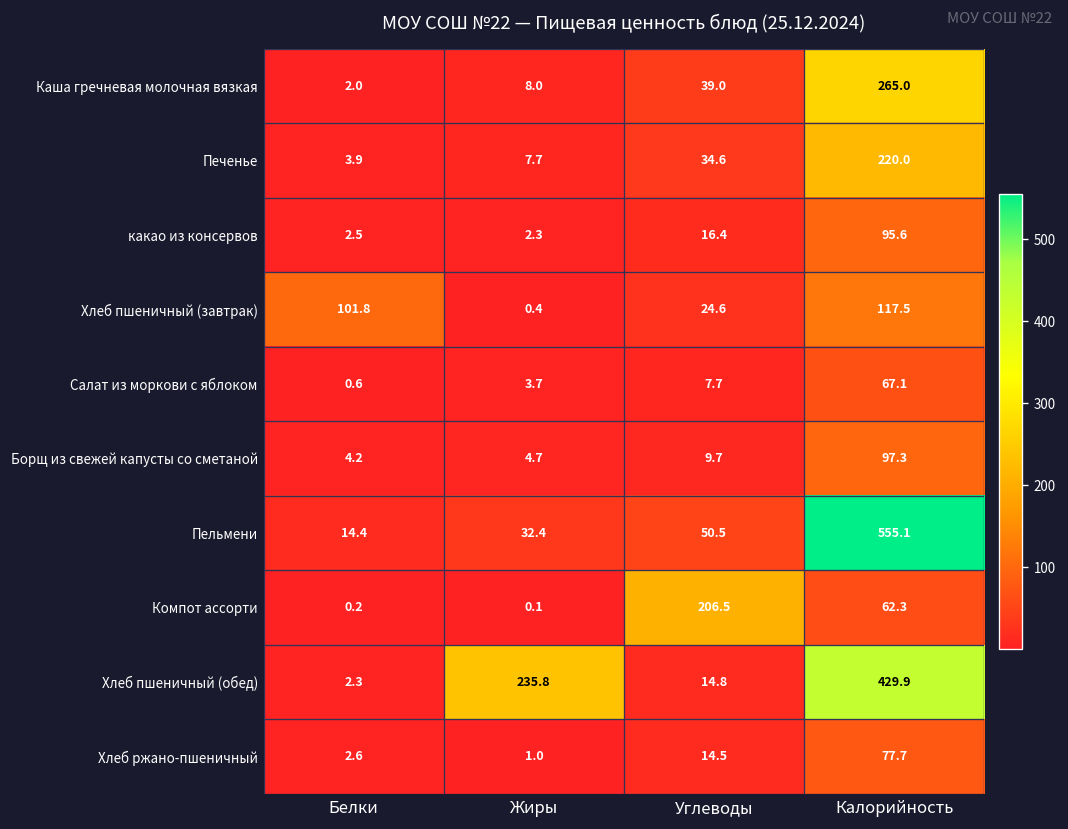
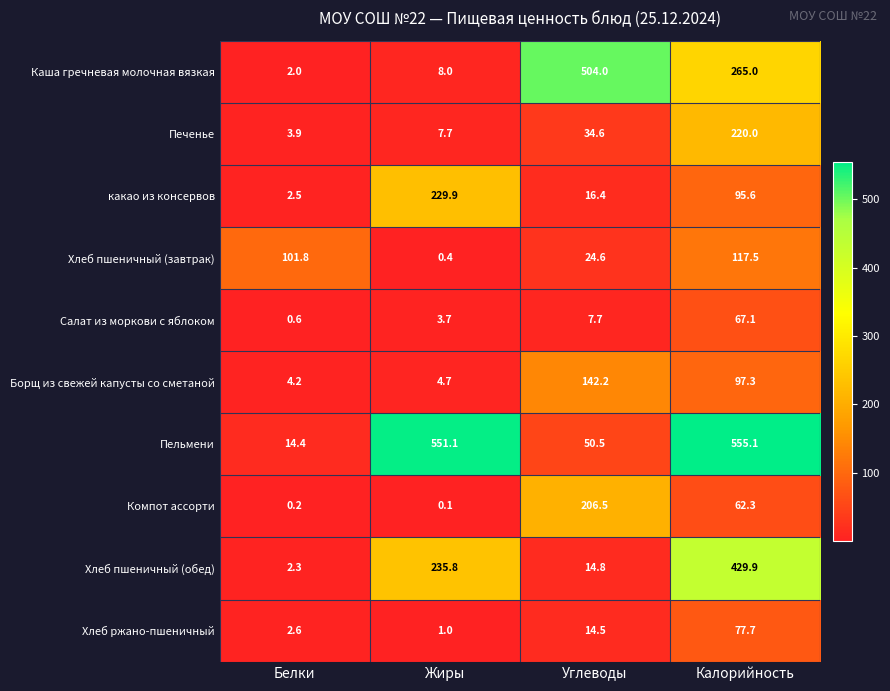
Каша гречневая молочная вязкая, Углеводы: 39.0 -> 504.0
какао из консервов, Жиры: 2.3 -> 229.9
Борщ из свежей капусты со сметаной, Углеводы: 9.7 -> 142.2
Пельмени, Жиры: 32.4 -> 551.1
